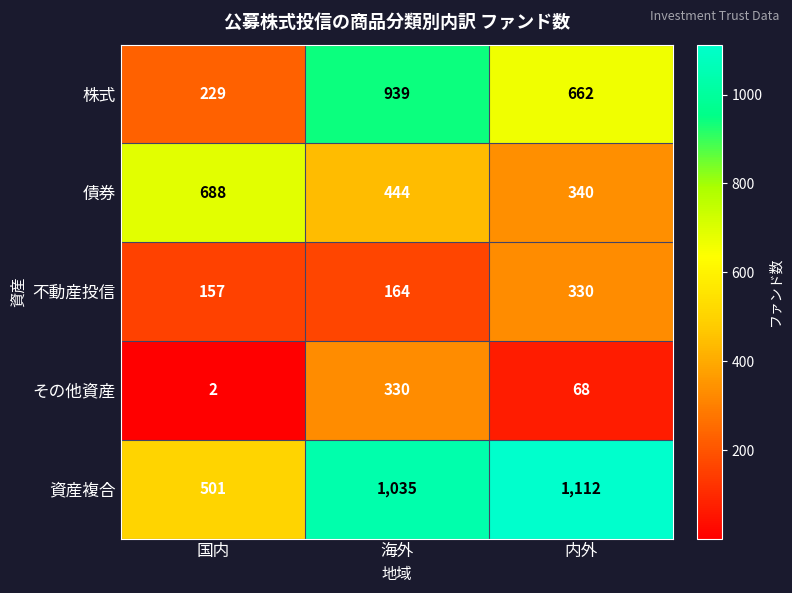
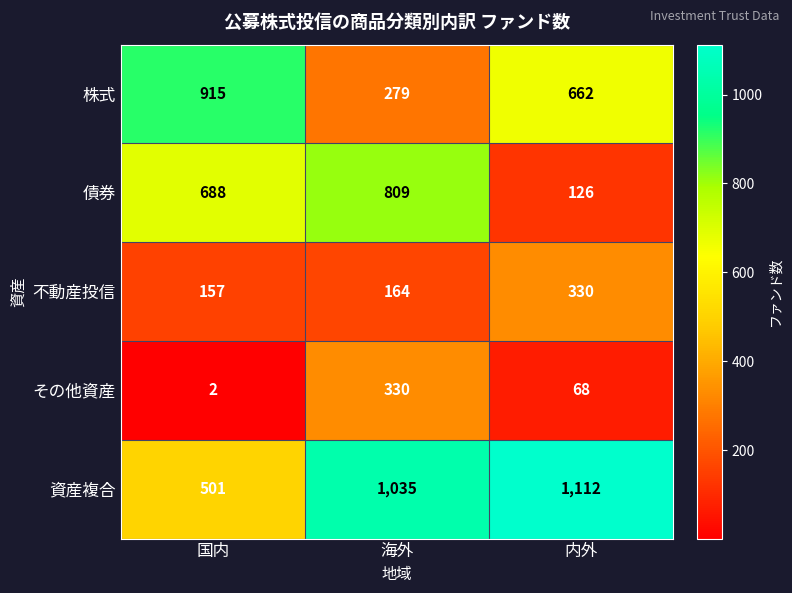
株式, 国内: 229 -> 915
株式, 海外: 939 -> 279
債券, 海外: 444 -> 809
債券, 内外: 340 -> 126
